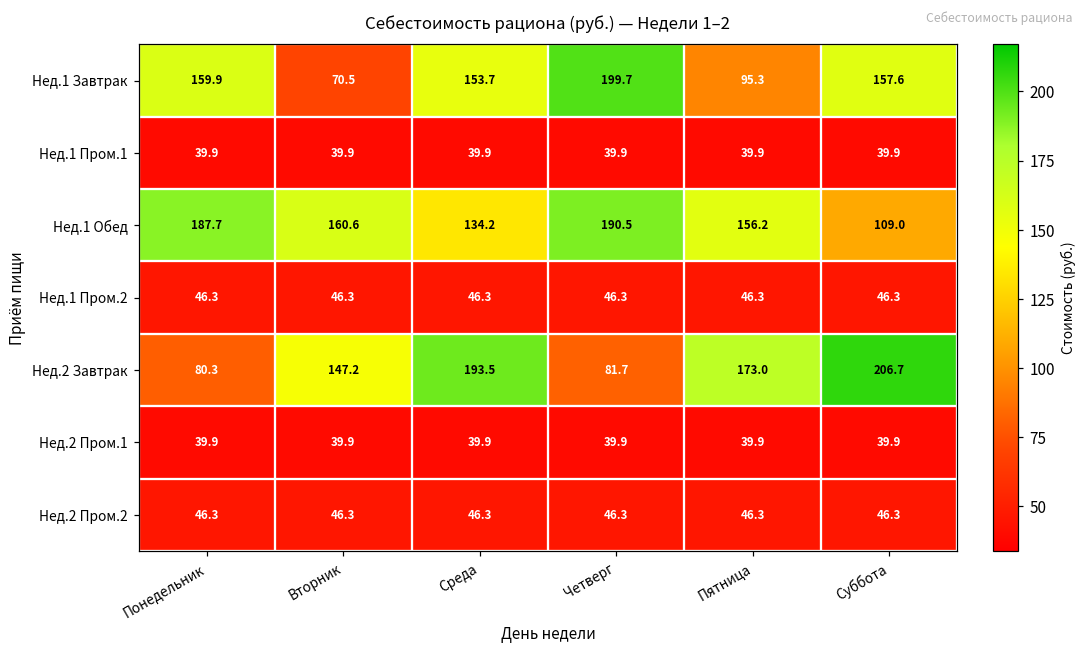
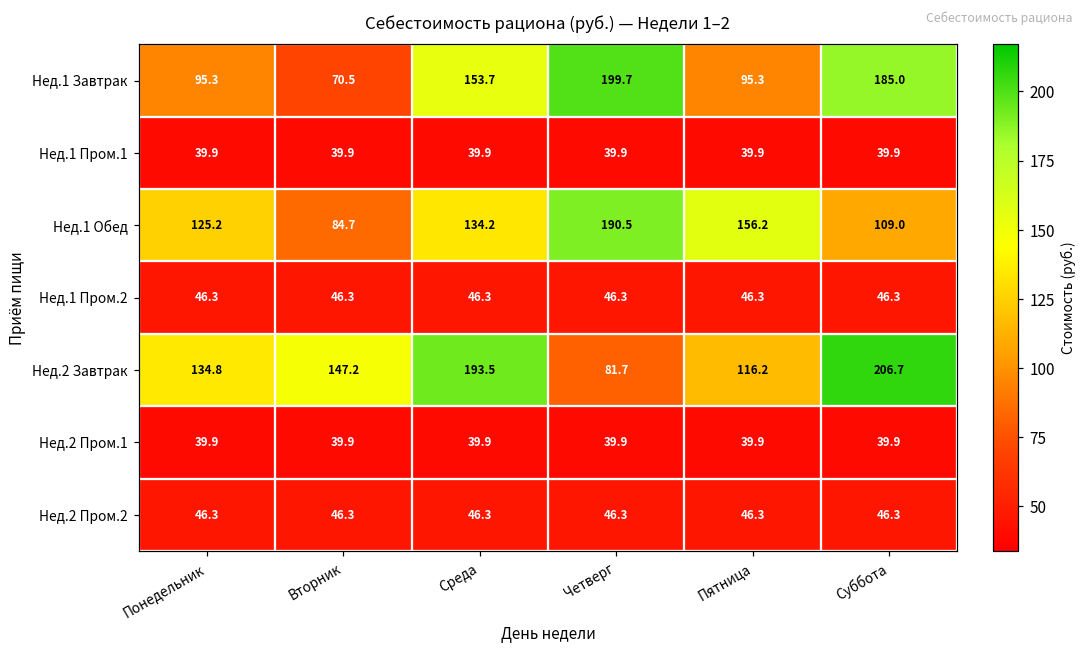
Нед.1 Завтрак, Понедельник: 159.9 -> 95.3
Нед.1 Завтрак, Суббота: 157.6 -> 185.0
Нед.1 Обед, Понедельник: 187.7 -> 125.2
Нед.1 Обед, Вторник: 160.6 -> 84.7
Нед.2 Завтрак, Понедельник: 80.3 -> 134.8
Нед.2 Завтрак, Пятница: 173.0 -> 116.2
